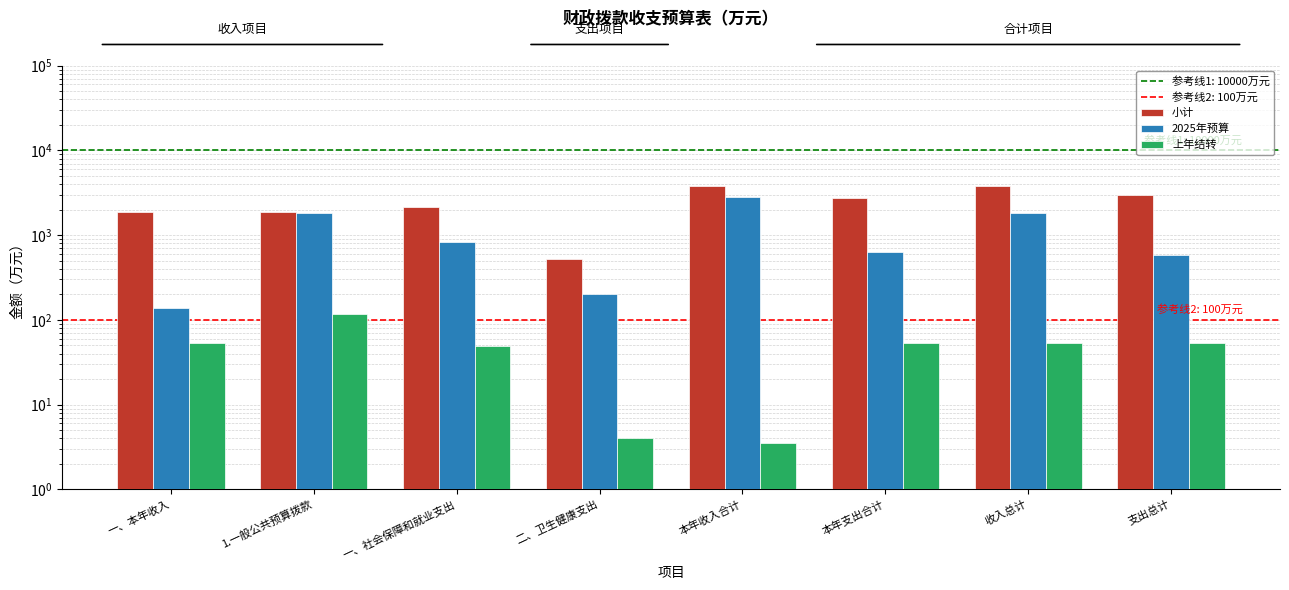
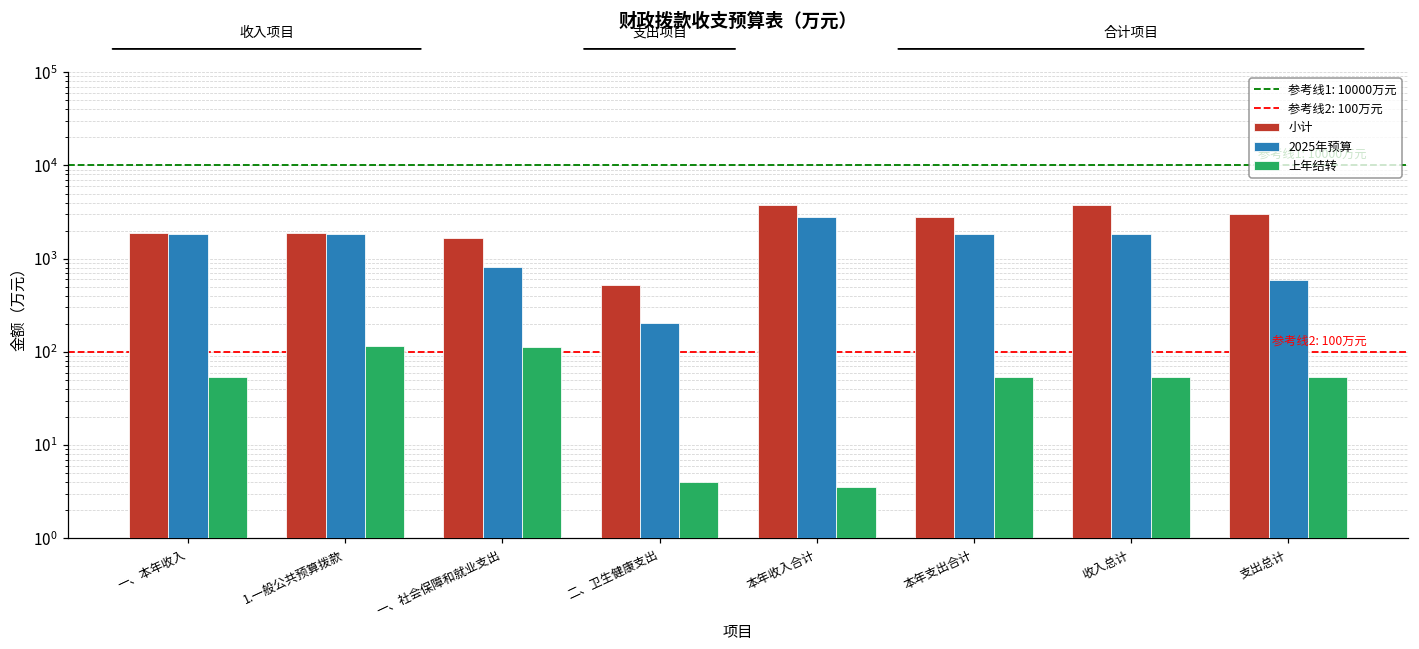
2025年预算, 一、本年收入: 140 -> 1800
小计, 一、社会保障和就业支出: 2200 -> 1700
上年结转, 一、社会保障和就业支出: 50 -> 110
2025年预算, 本年支出合计: 600 -> 1800
